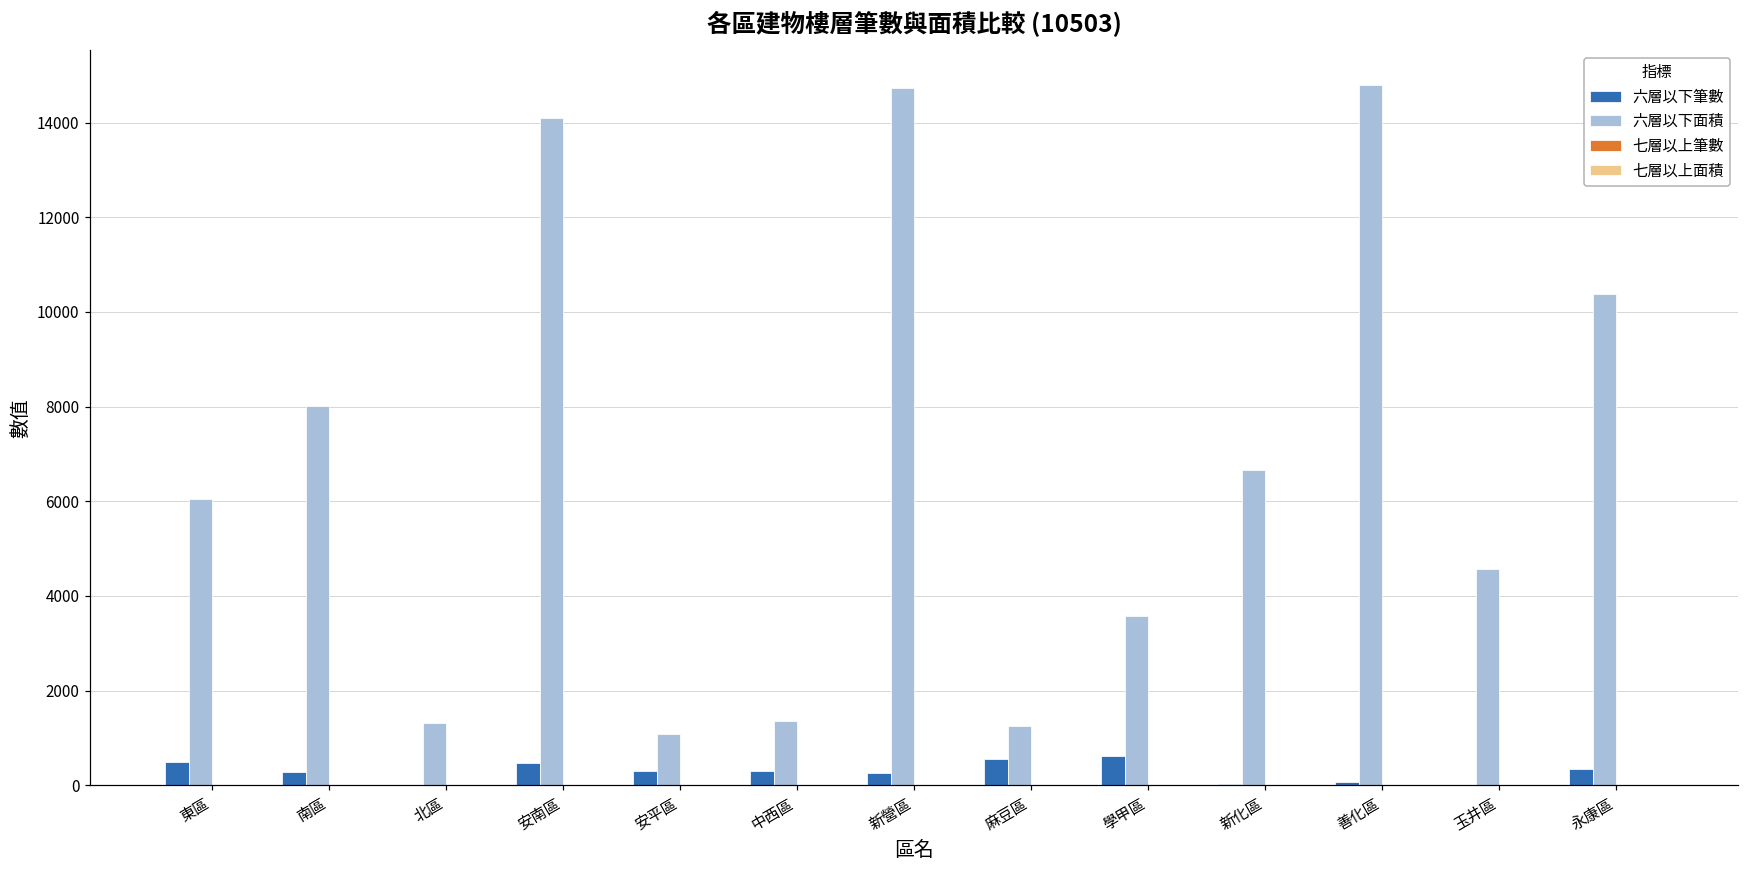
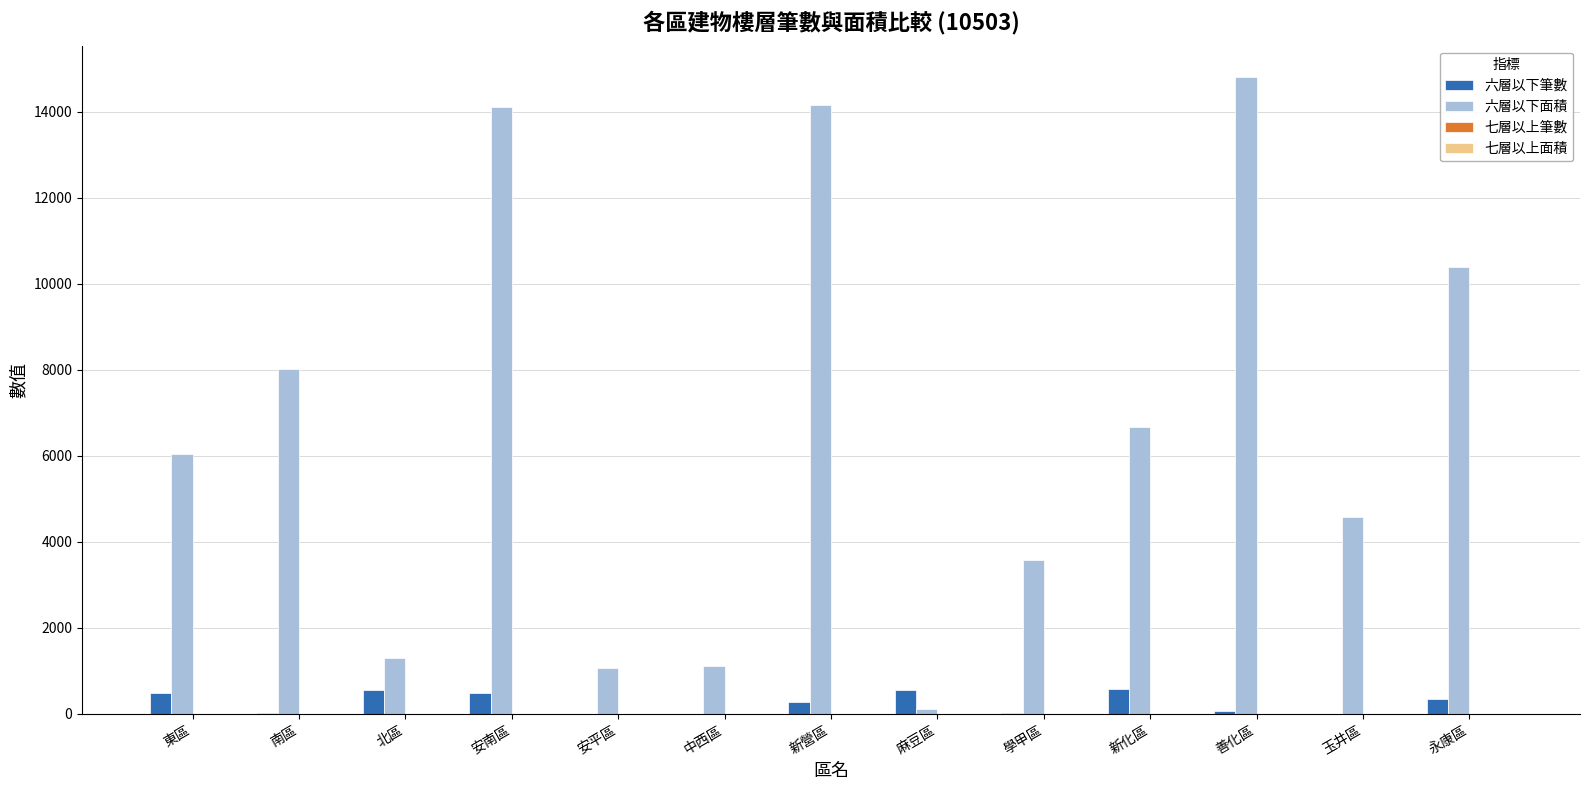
六層以下筆數, 南區: 300 -> 0
六層以下筆數, 北區: 0 -> 600
六層以下筆數, 安平區: 300 -> 0
六層以下筆數, 中西區: 300 -> 0
六層以下面積, 中西區: 1400 -> 1100
六層以下面積, 新營區: 14700 -> 14100
六層以下面積, 麻豆區: 1200 -> 100
六層以下筆數, 學甲區: 600 -> 0
六層以下筆數, 新化區: 0 -> 600
